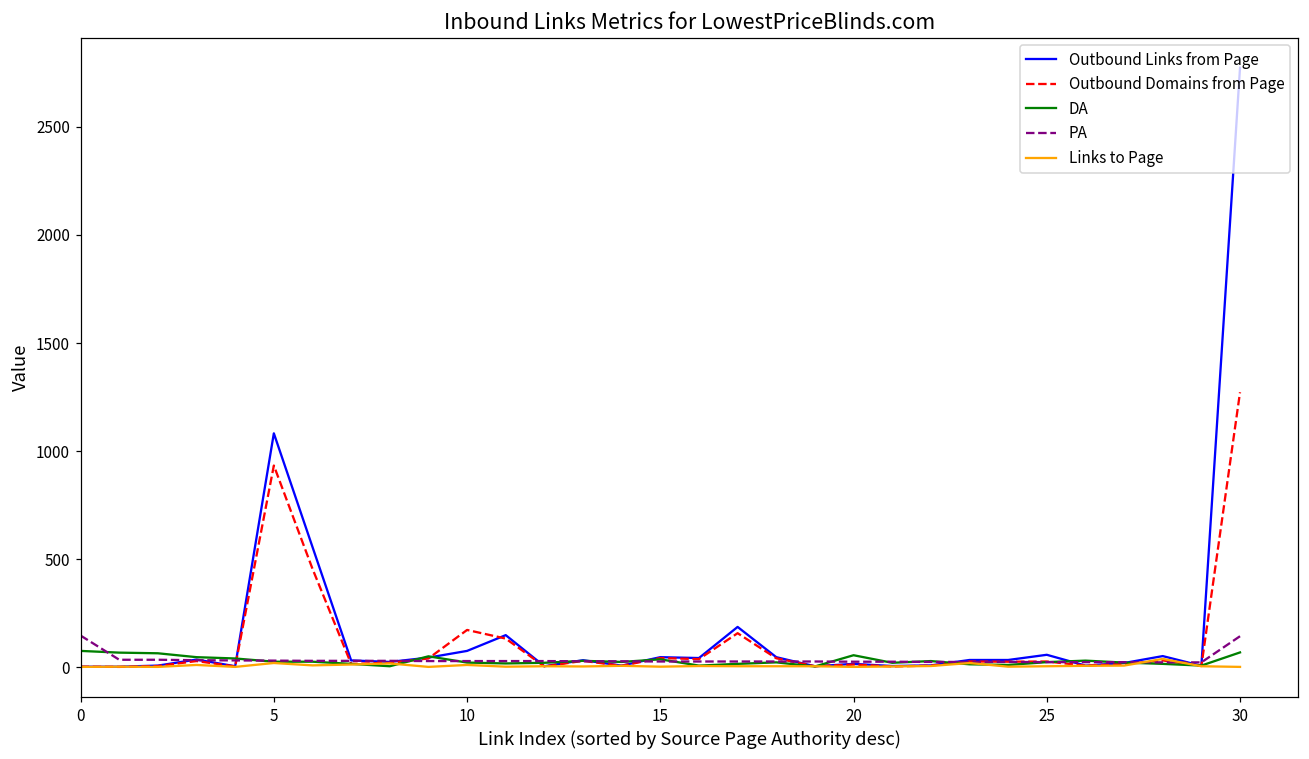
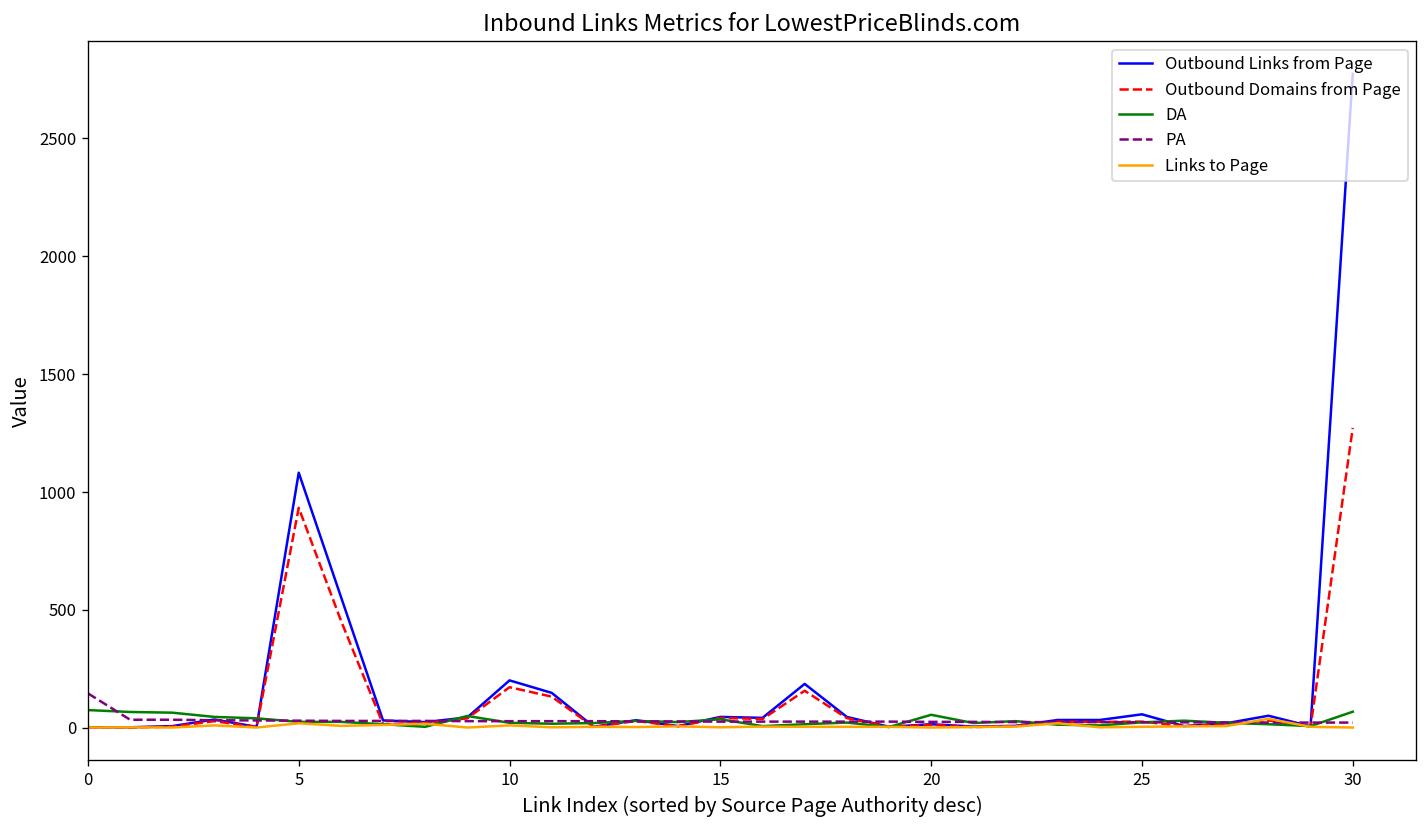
Outbound Links from Page, 10: 80 -> 200
PA, 30: 140 -> 20
